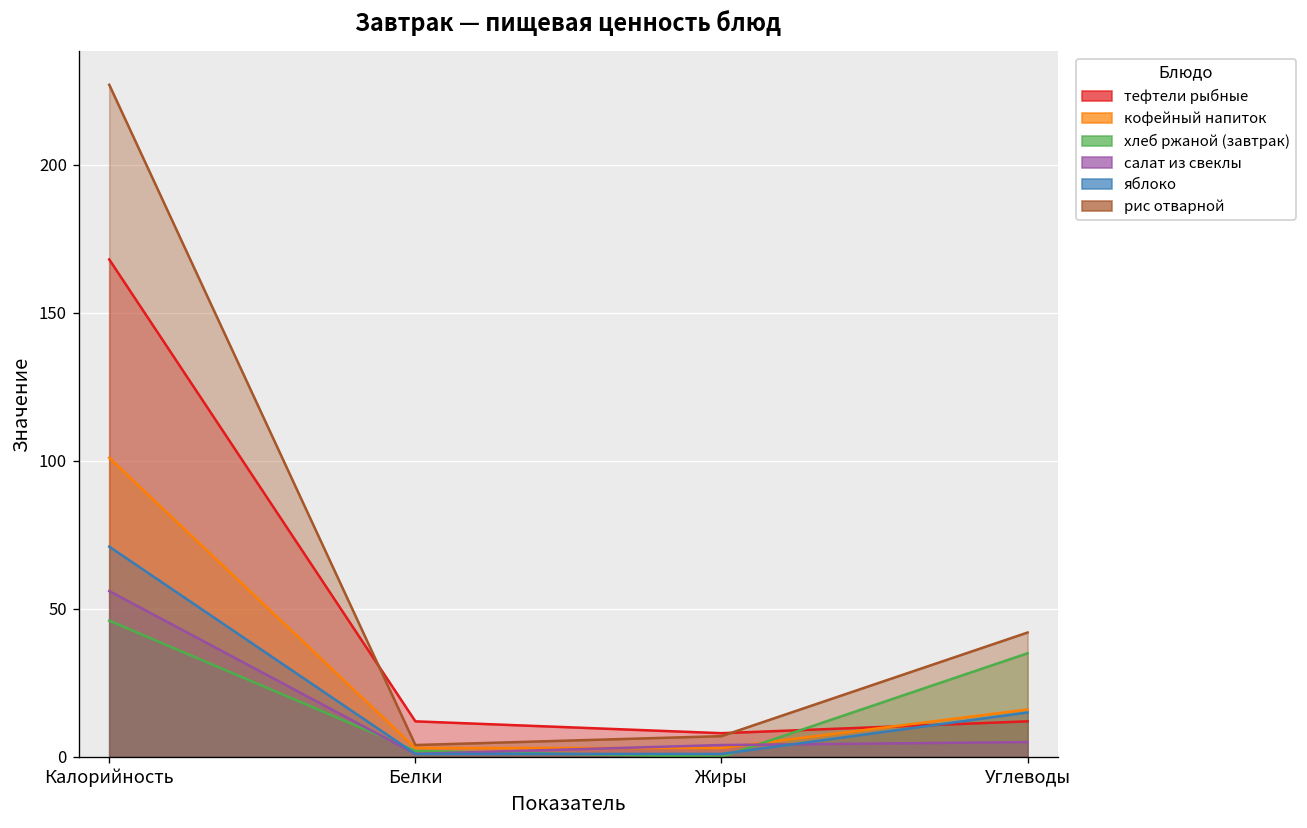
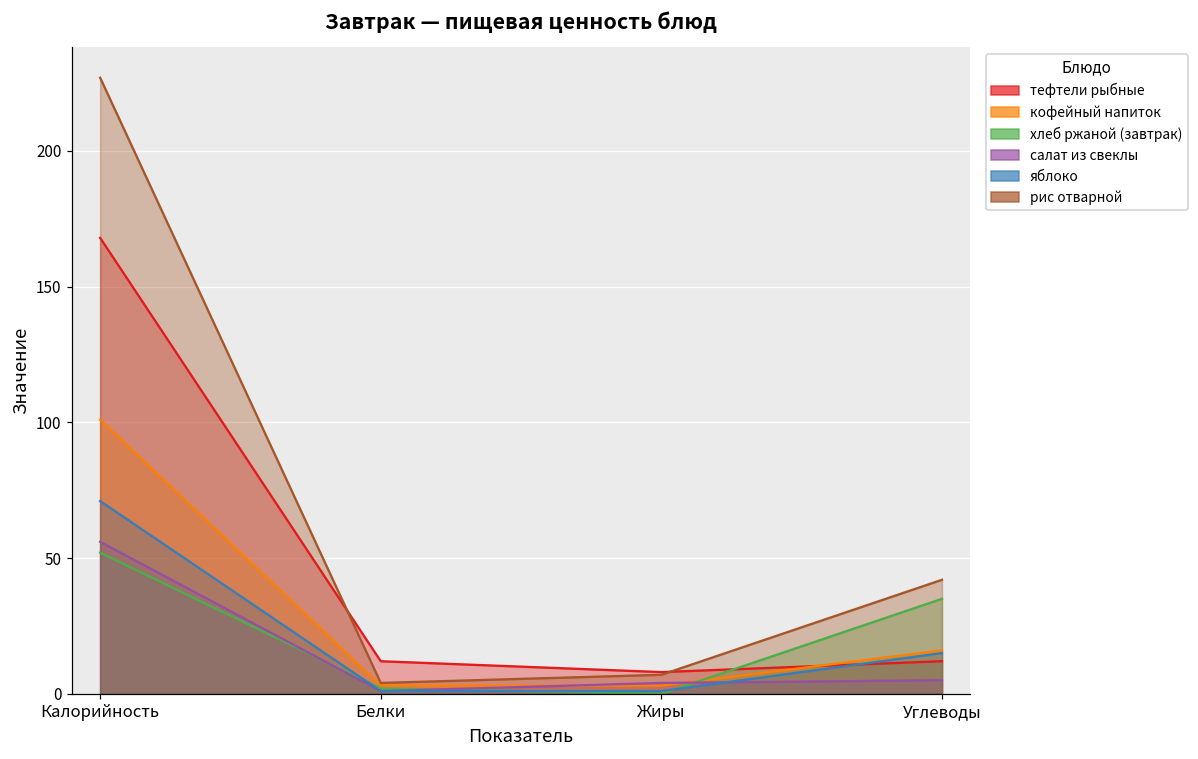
хлеб ржаной (завтрак), Калорийность: 46 -> 52
